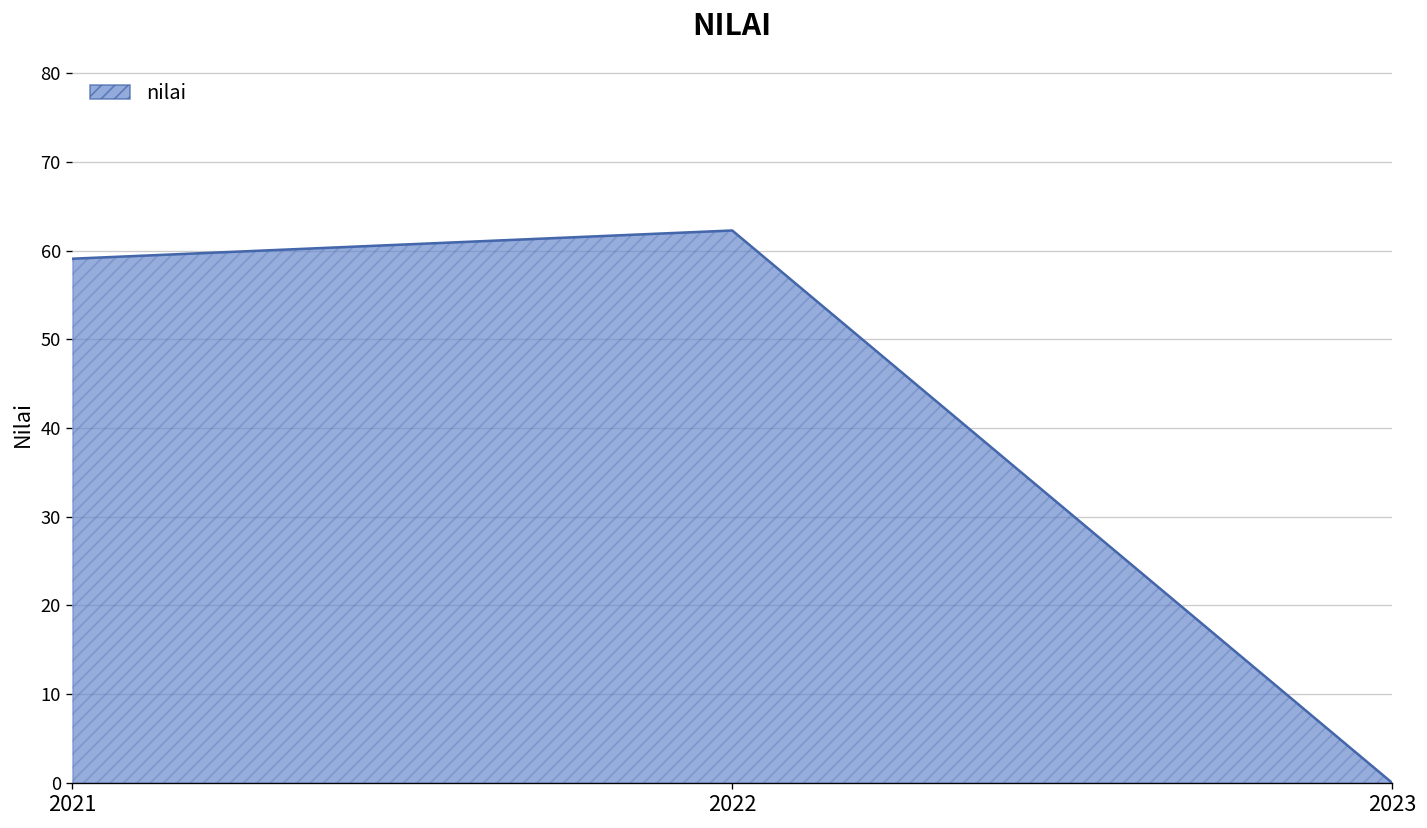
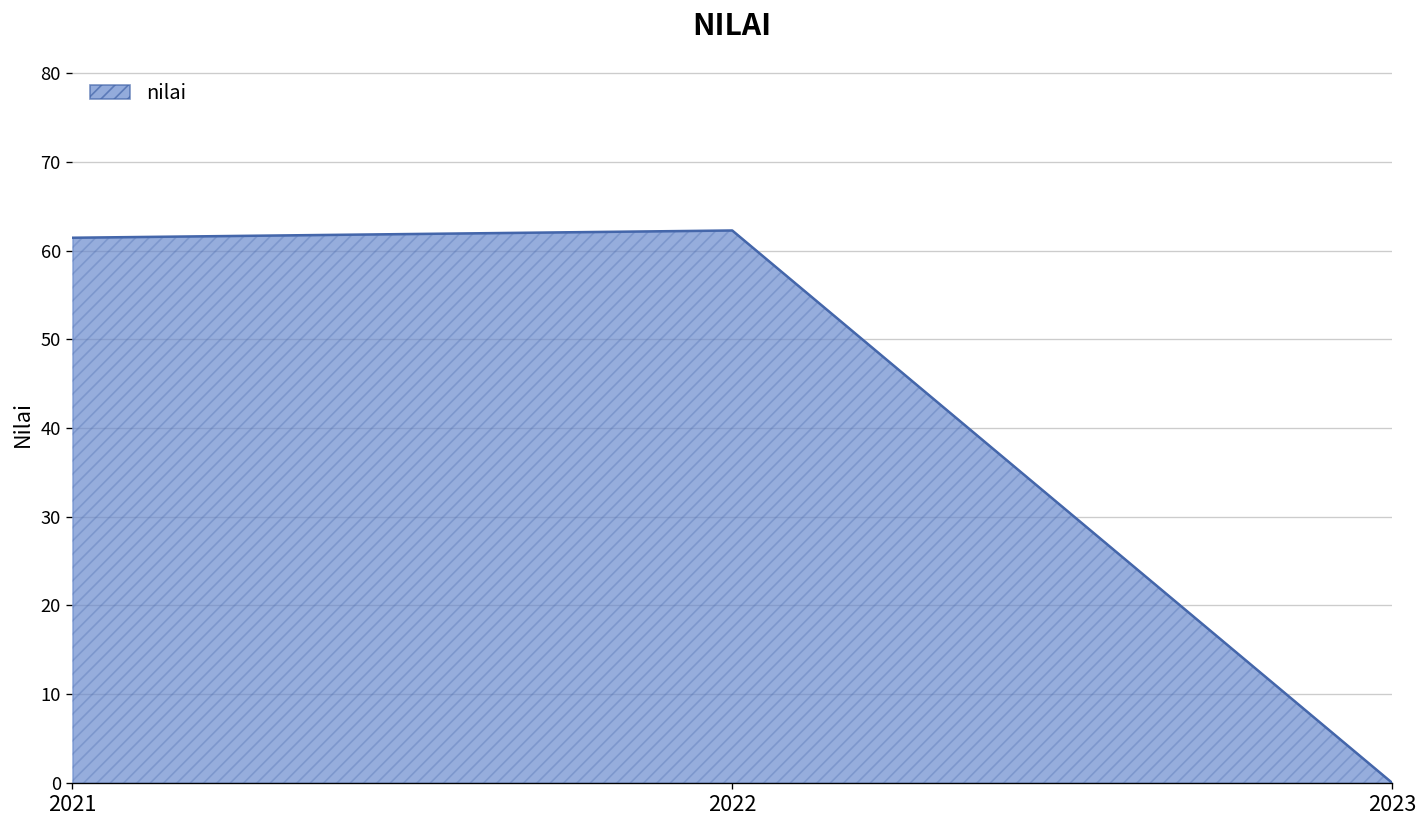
2021: 59 -> 61
